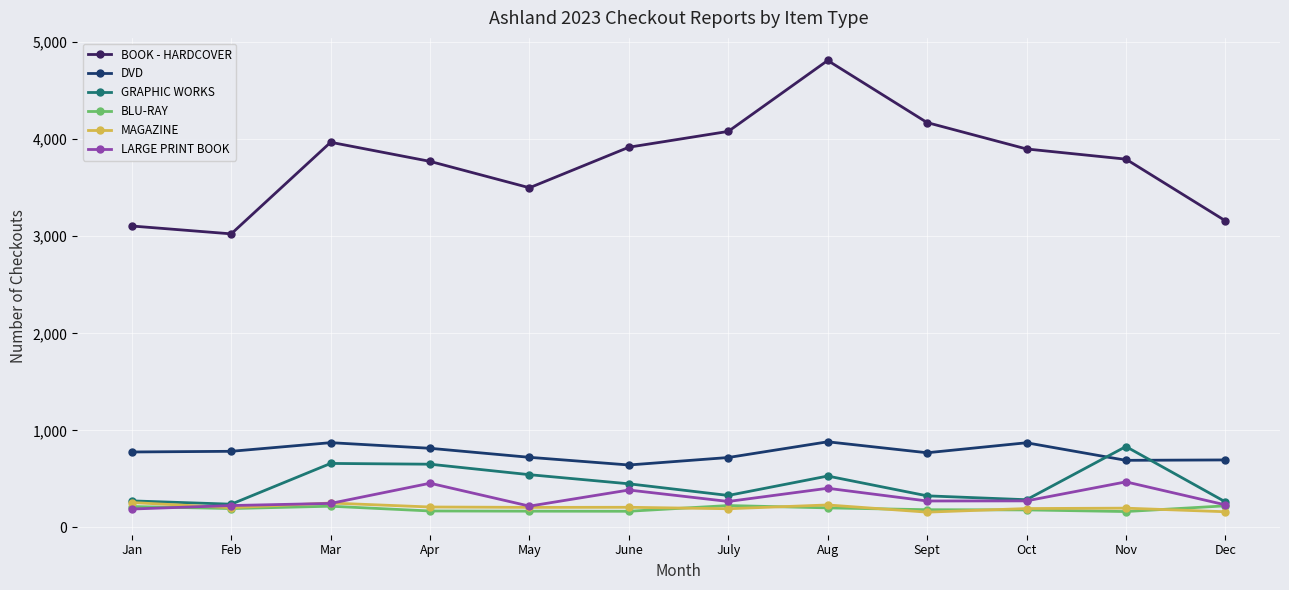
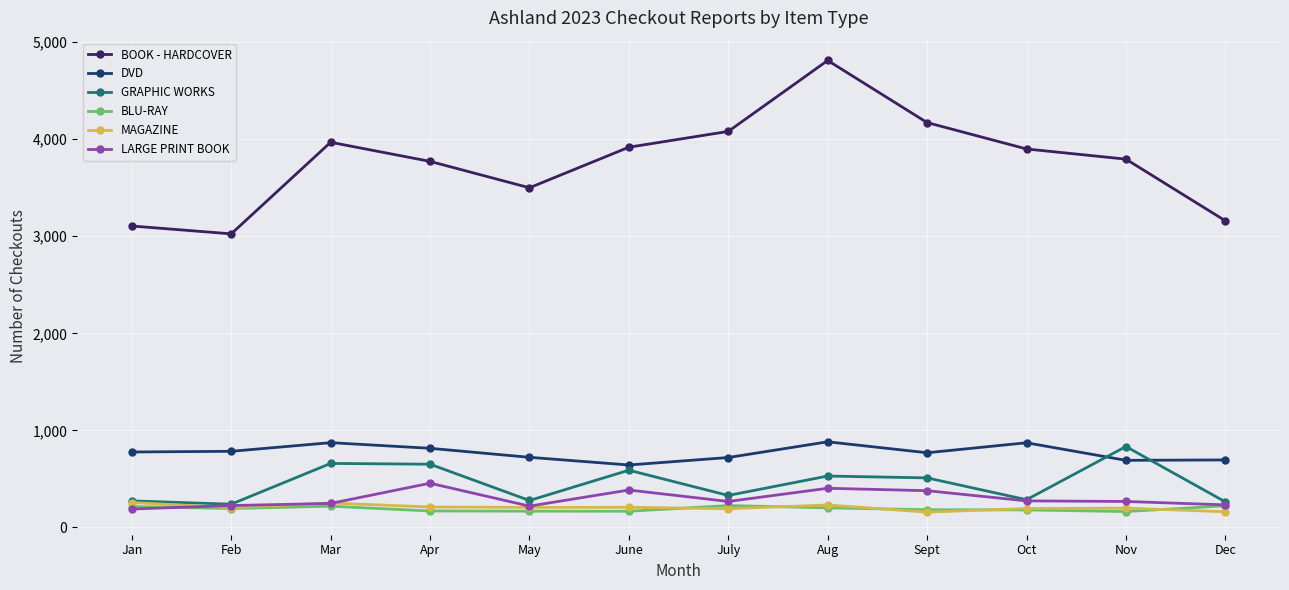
GRAPHIC WORKS, May: 500 -> 300
GRAPHIC WORKS, June: 400 -> 600
GRAPHIC WORKS, Sept: 300 -> 500
LARGE PRINT BOOK, Sept: 300 -> 400
LARGE PRINT BOOK, Nov: 500 -> 300
